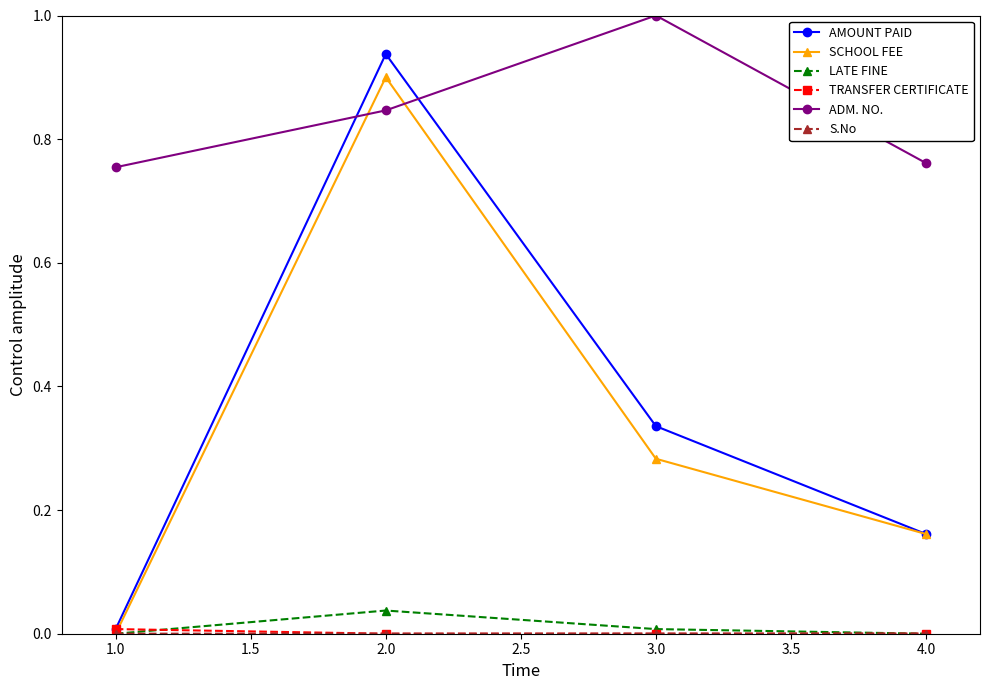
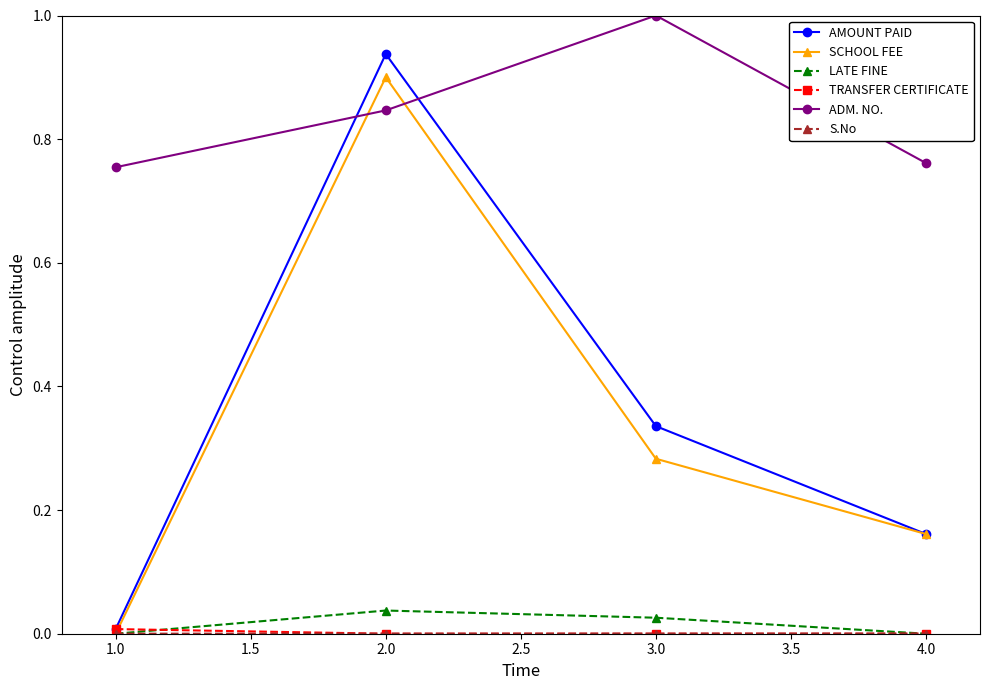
LATE FINE, 3.0: 0.01 -> 0.03
